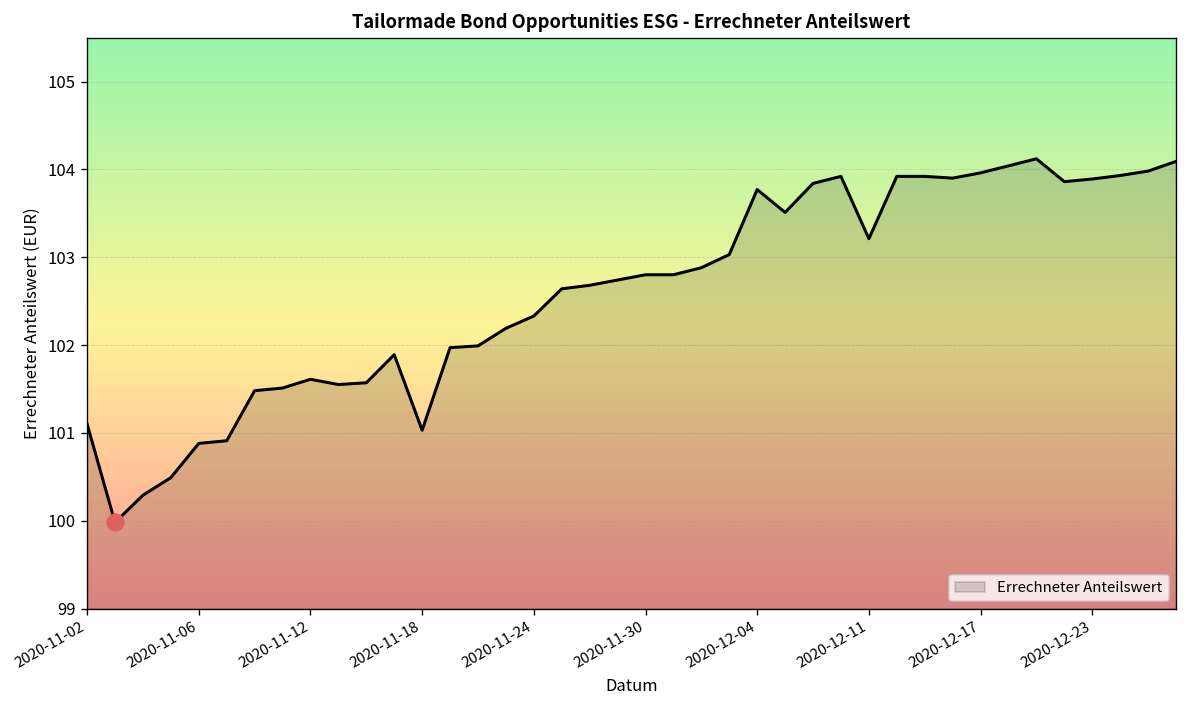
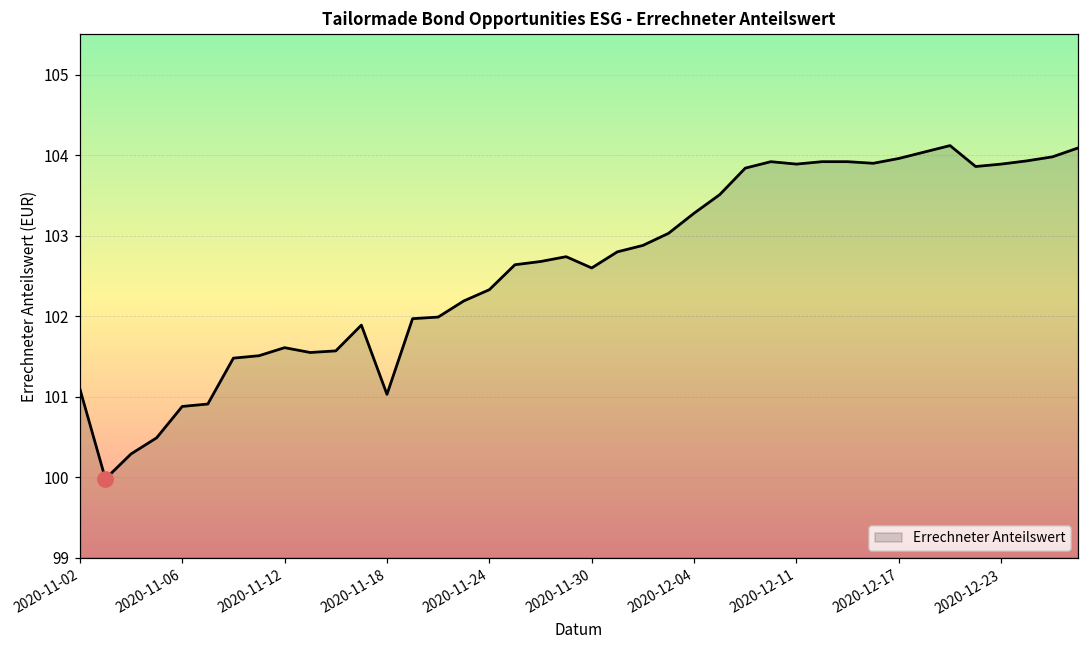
Errechneter Anteilswert, 2020-11-30: 102.8 -> 102.6
Errechneter Anteilswert, 2020-12-04: 103.8 -> 103.3
Errechneter Anteilswert, 2020-12-11: 103.2 -> 103.9
